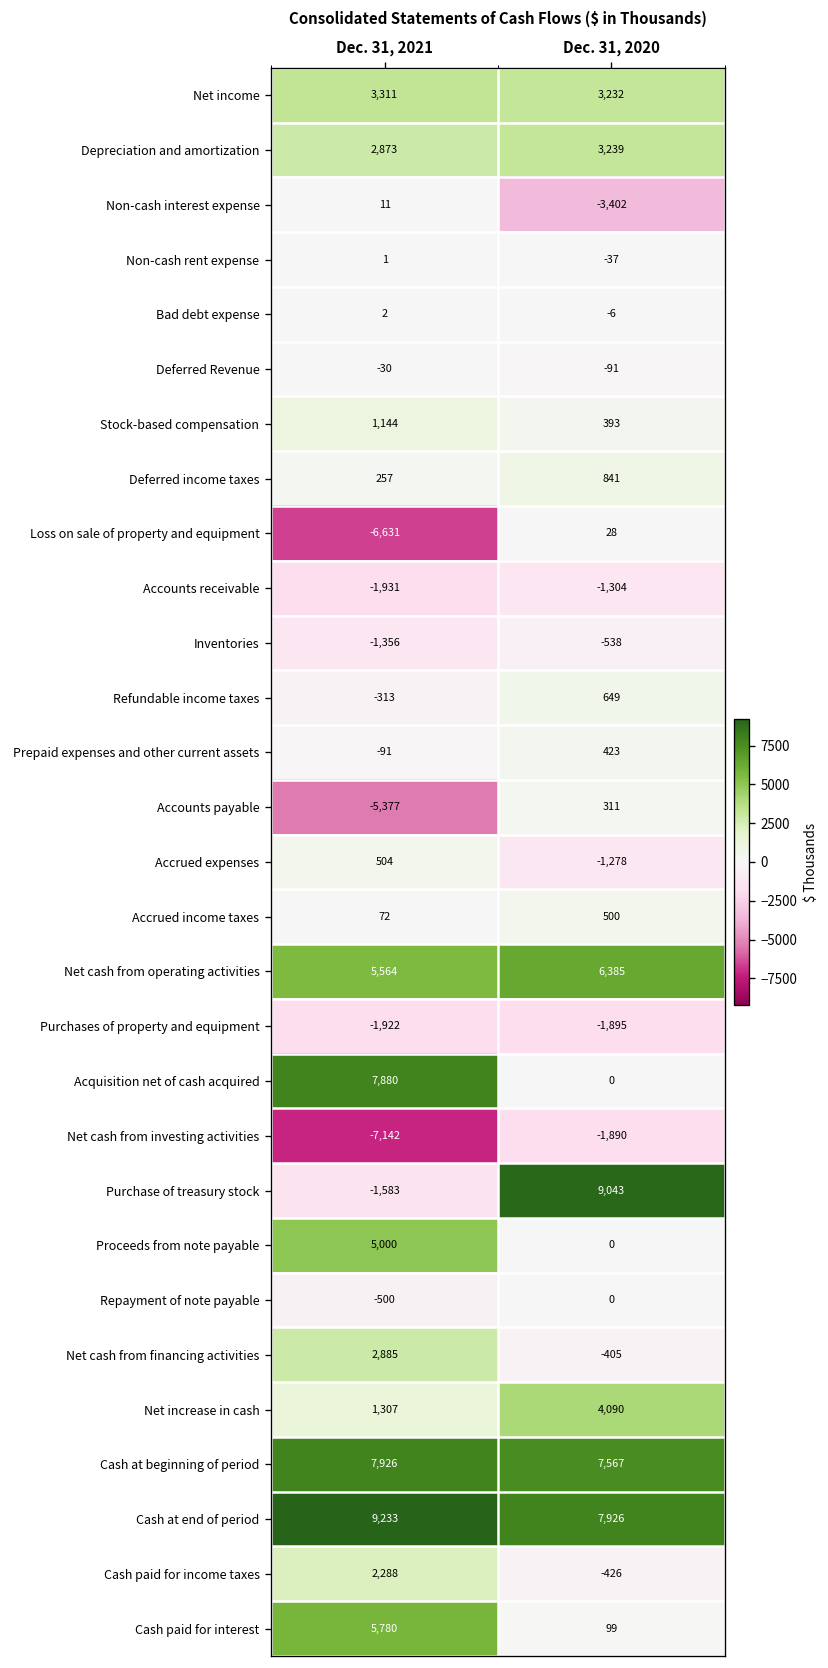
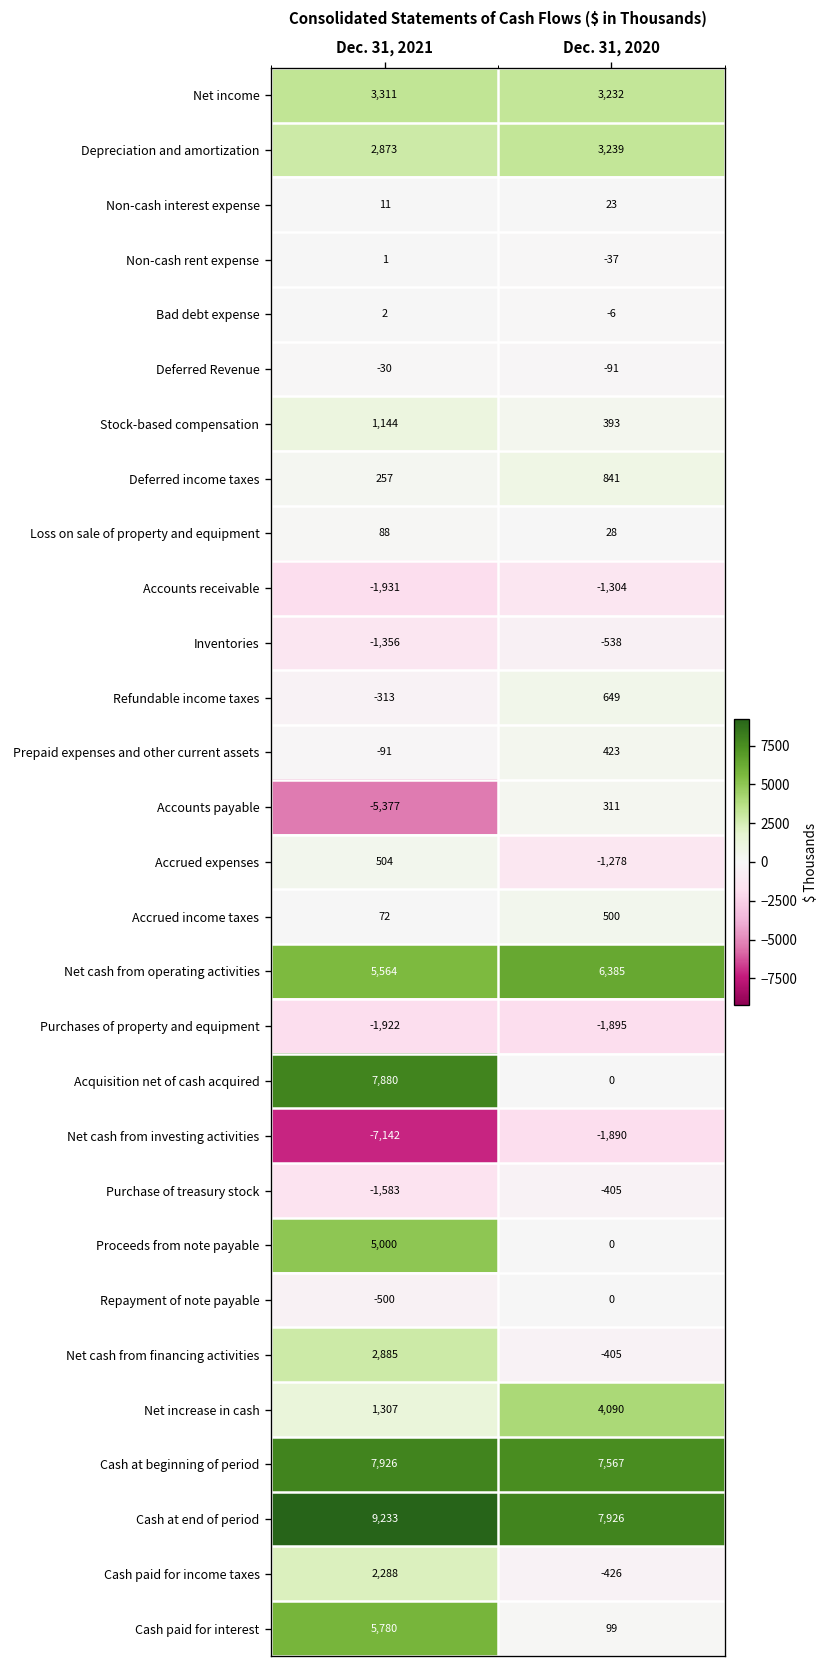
Non-cash interest expense, Dec. 31, 2020: -3,402 -> 23
Loss on sale of property and equipment, Dec. 31, 2021: -6,631 -> 88
Purchase of treasury stock, Dec. 31, 2020: 9,043 -> -405
